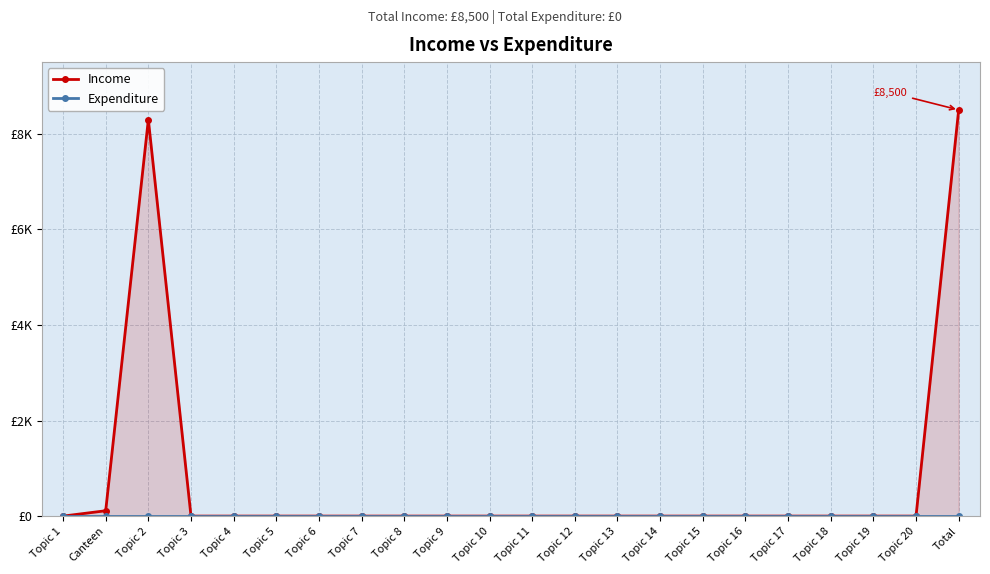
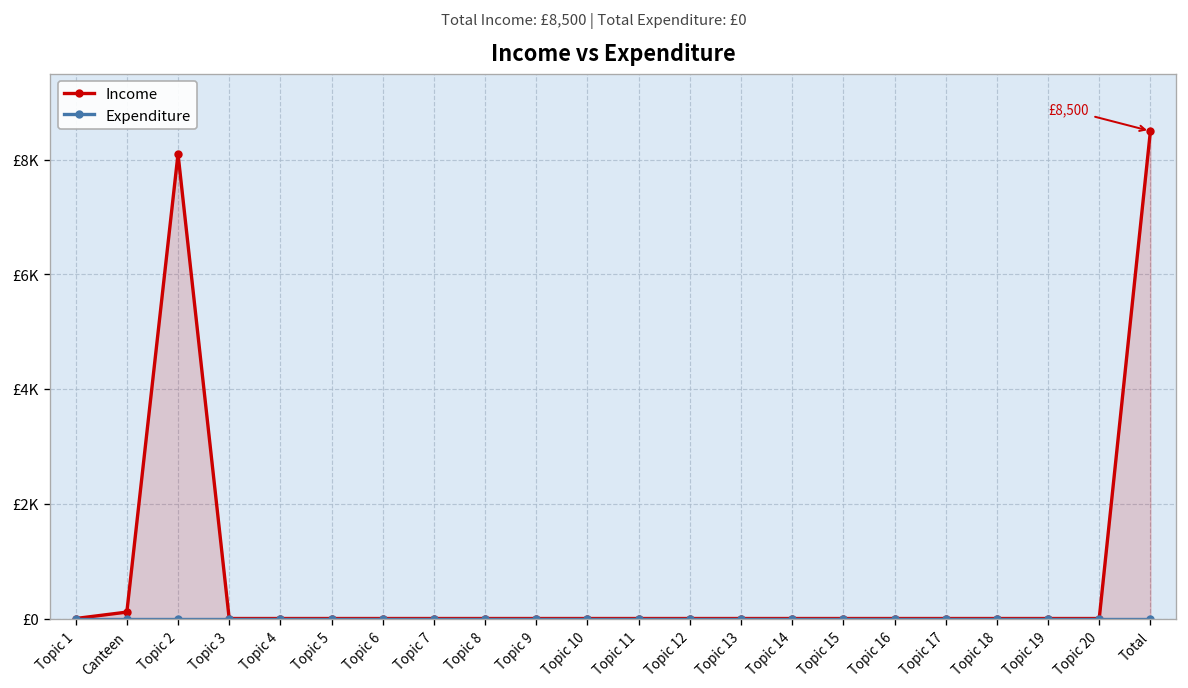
Income, Topic 2: £8300 -> £8100
